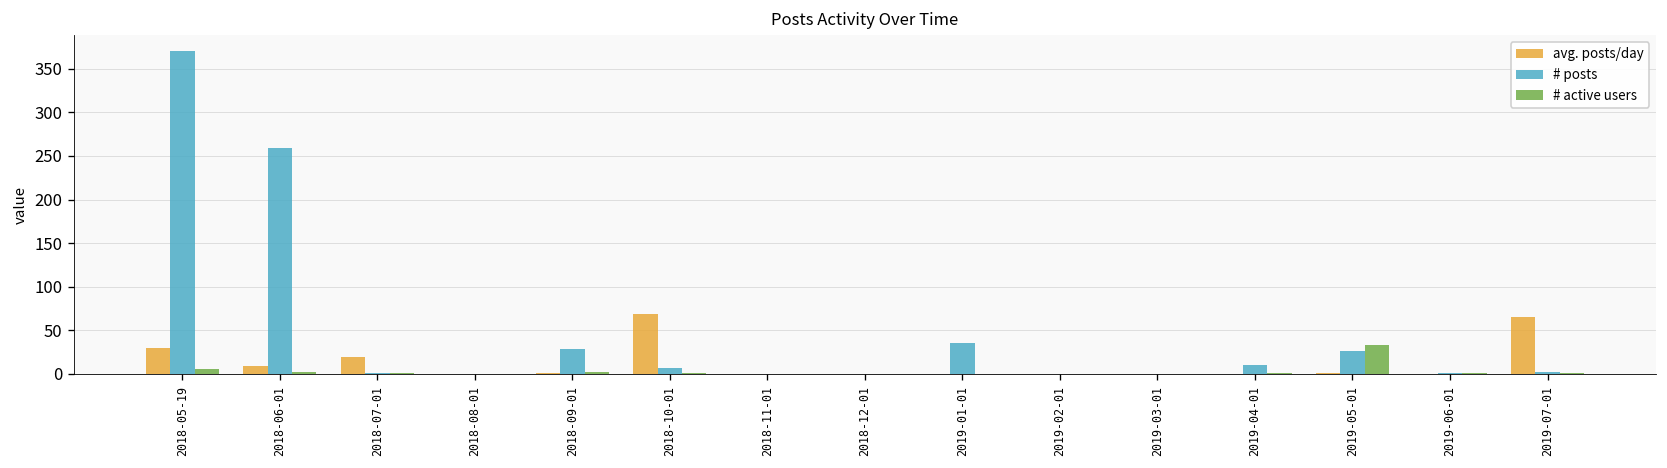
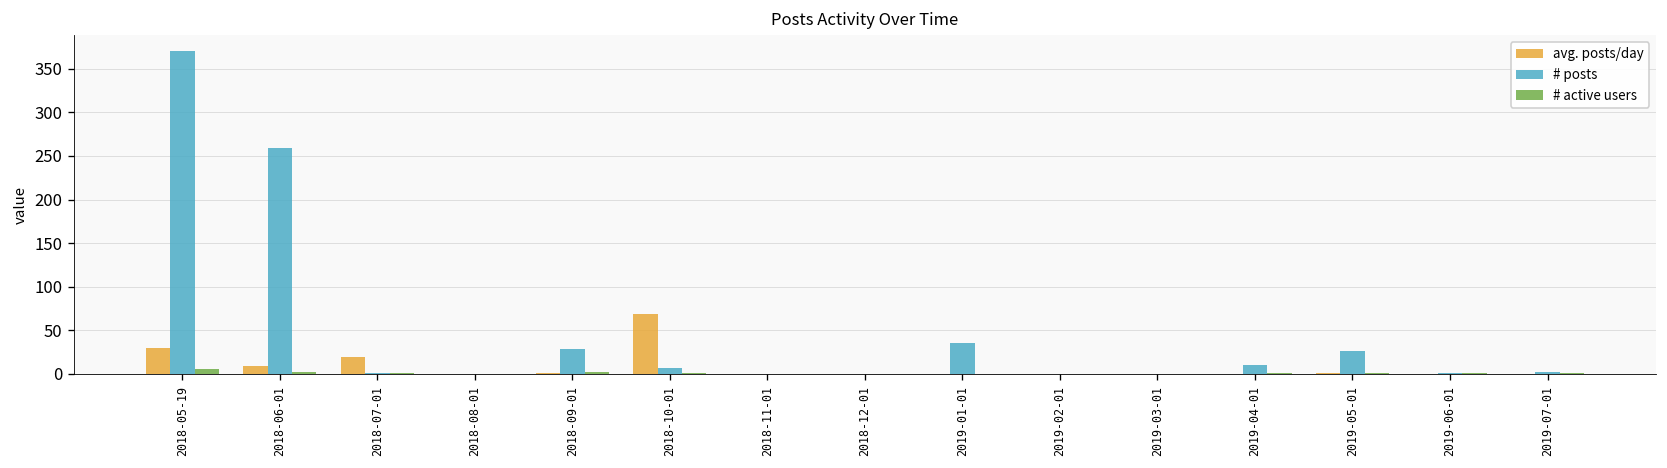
# active users, 2019-05-01: 30 -> 0
avg. posts/day, 2019-07-01: 60 -> 0
